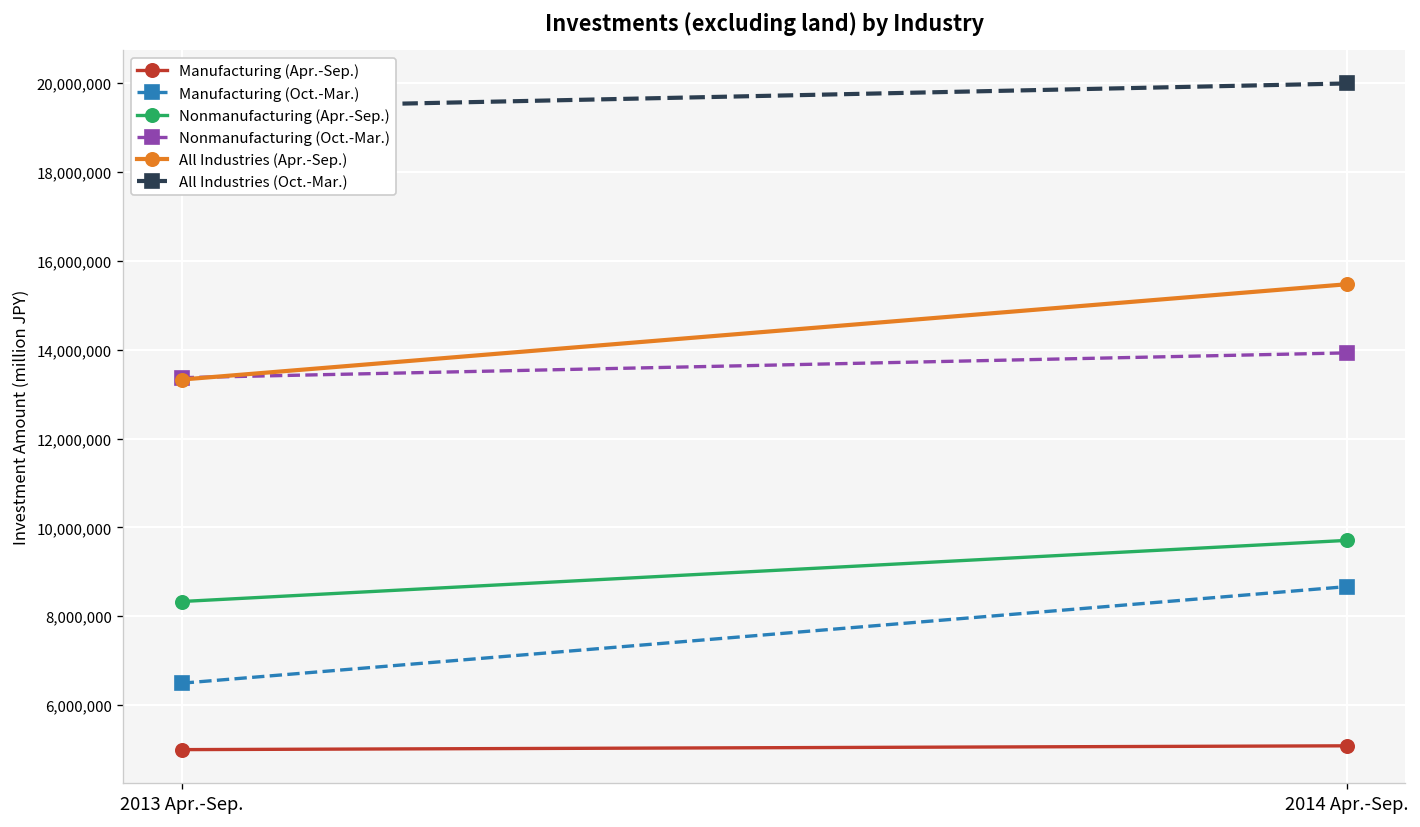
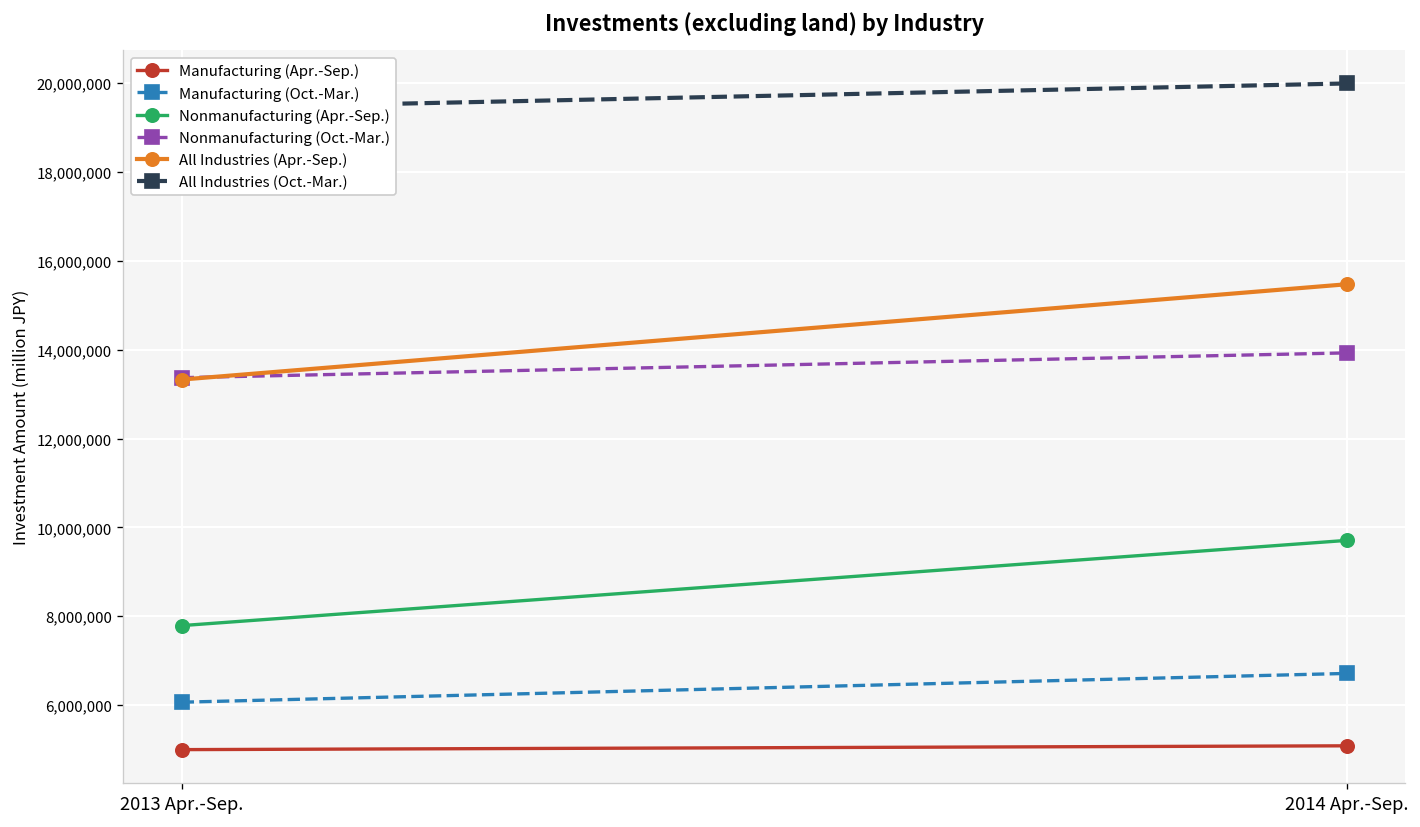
Manufacturing (Oct.-Mar.), 2013 Apr.-Sep.: 6,500,000 -> 6,100,000
Nonmanufacturing (Apr.-Sep.), 2013 Apr.-Sep.: 8,300,000 -> 7,800,000
Manufacturing (Oct.-Mar.), 2014 Apr.-Sep.: 8,700,000 -> 6,700,000
